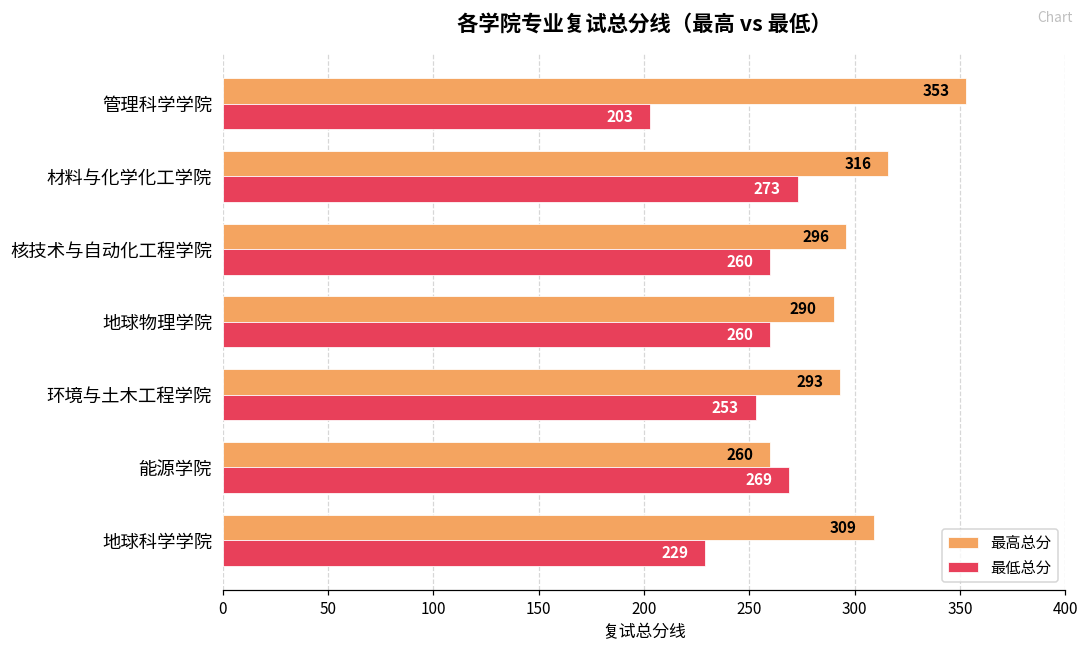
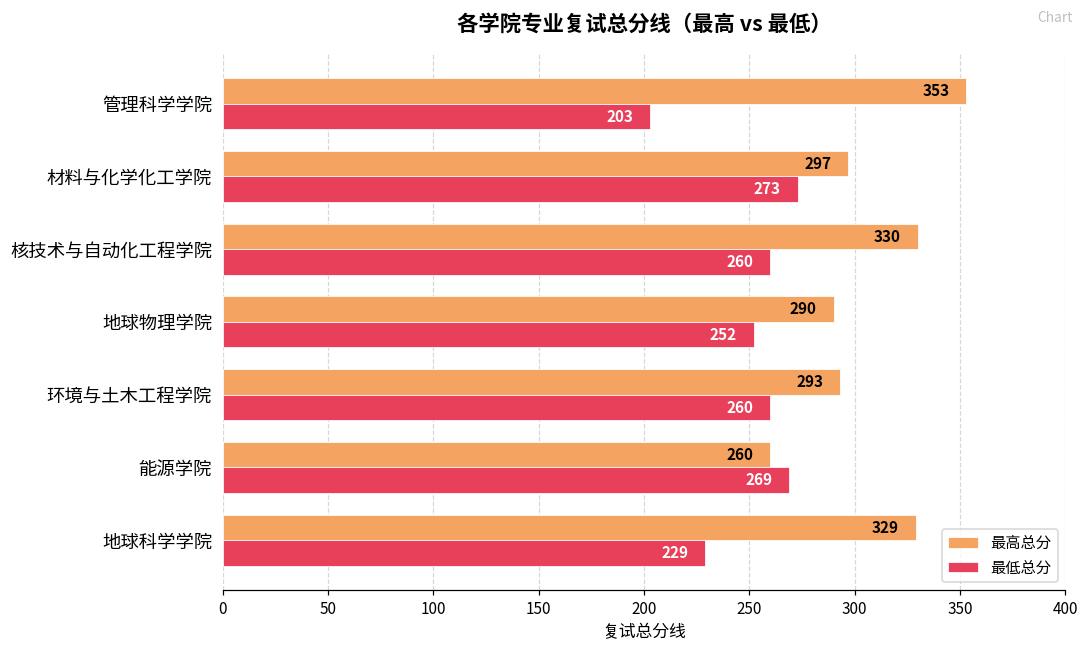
最高总分, 材料与化学化工学院: 316 -> 297
最高总分, 核技术与自动化工程学院: 296 -> 330
最低总分, 地球物理学院: 260 -> 252
最低总分, 环境与土木工程学院: 253 -> 260
最高总分, 地球科学学院: 309 -> 329
